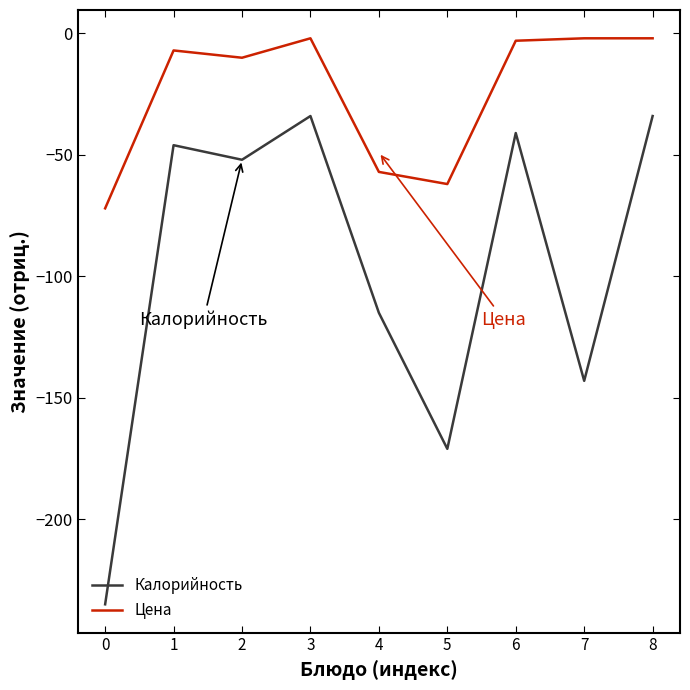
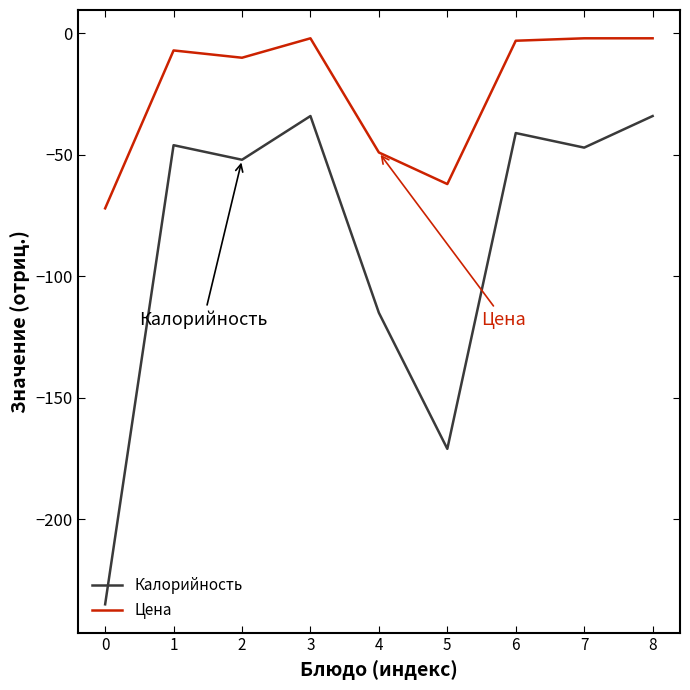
Цена, 4: -57 -> -49
Калорийность, 7: -143 -> -47
